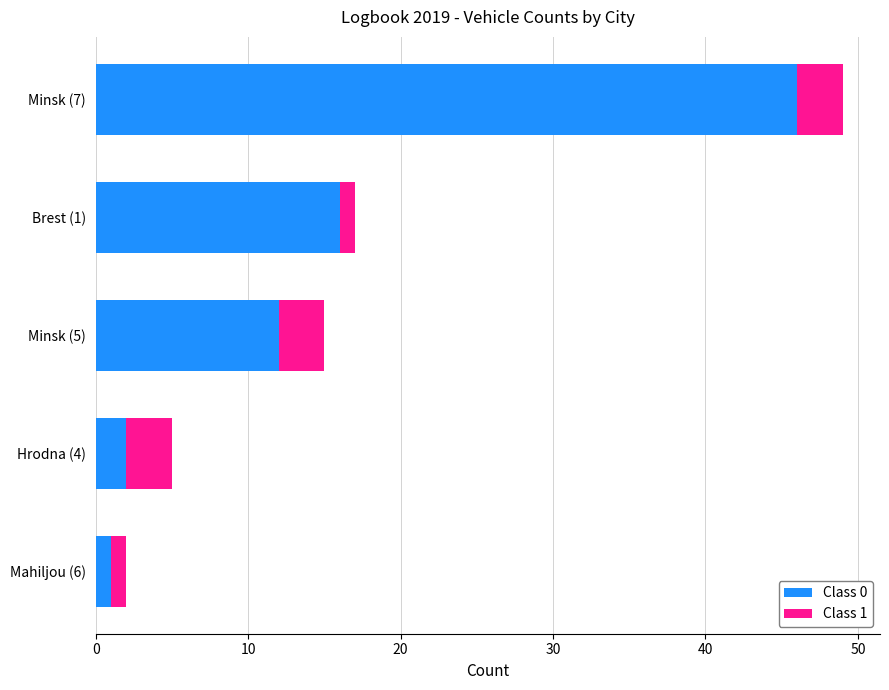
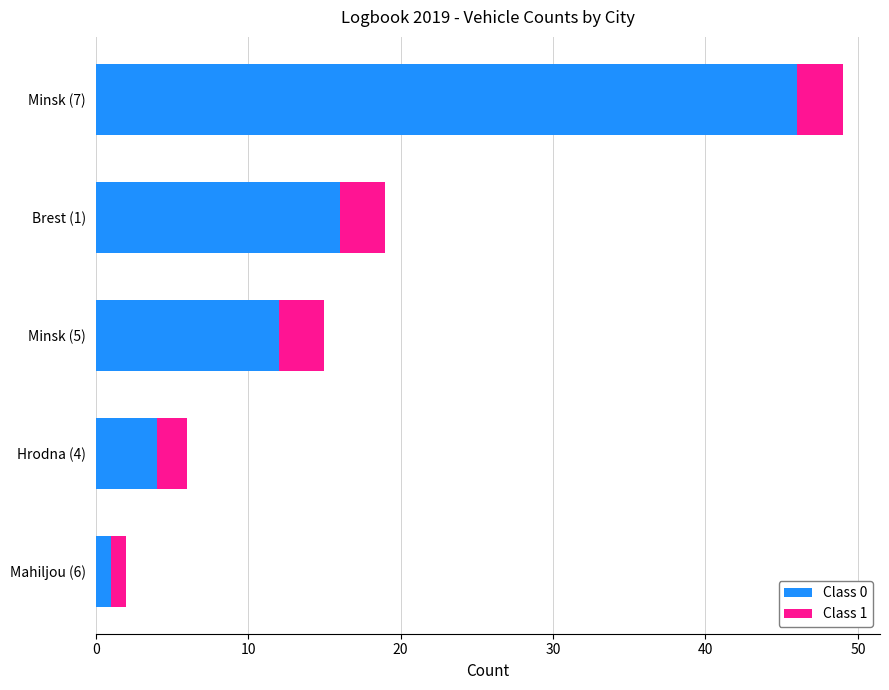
Class 1, Brest (1): 1 -> 3
Class 0, Hrodna (4): 2 -> 4
Class 1, Hrodna (4): 3 -> 2
